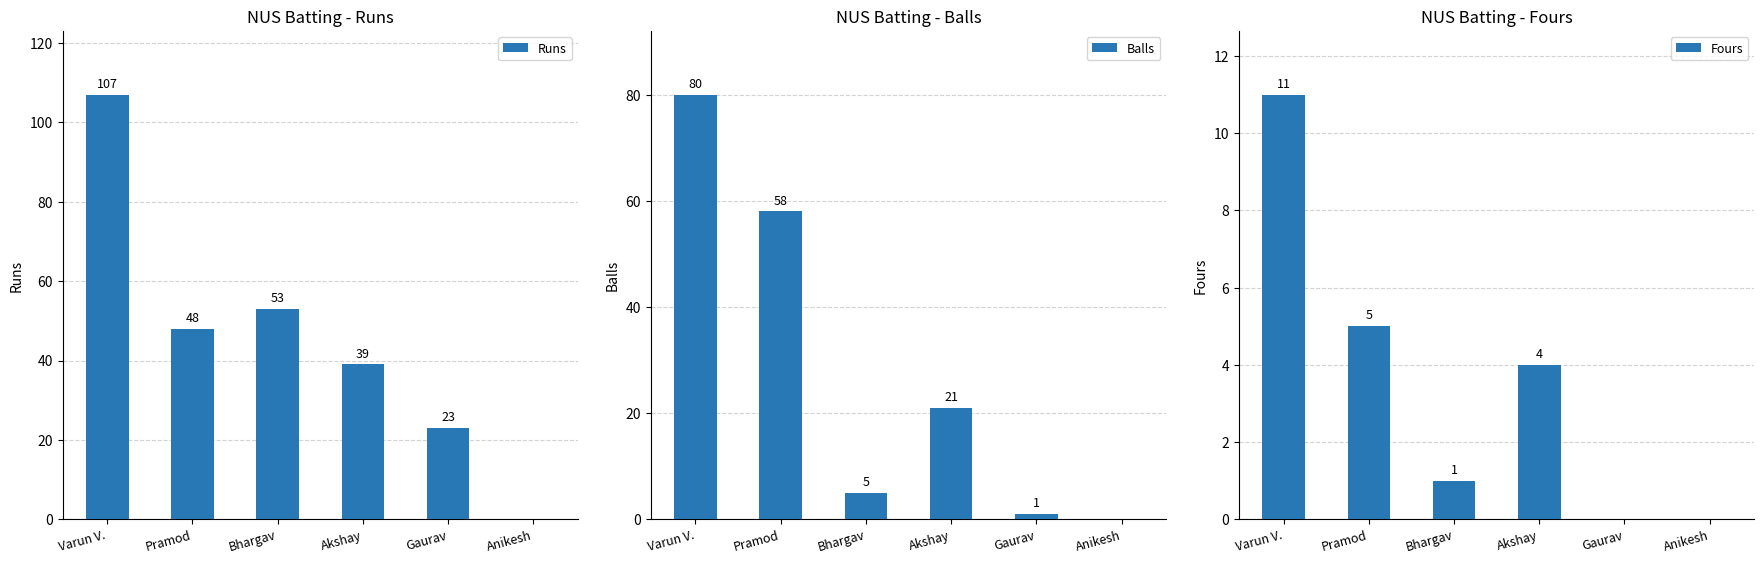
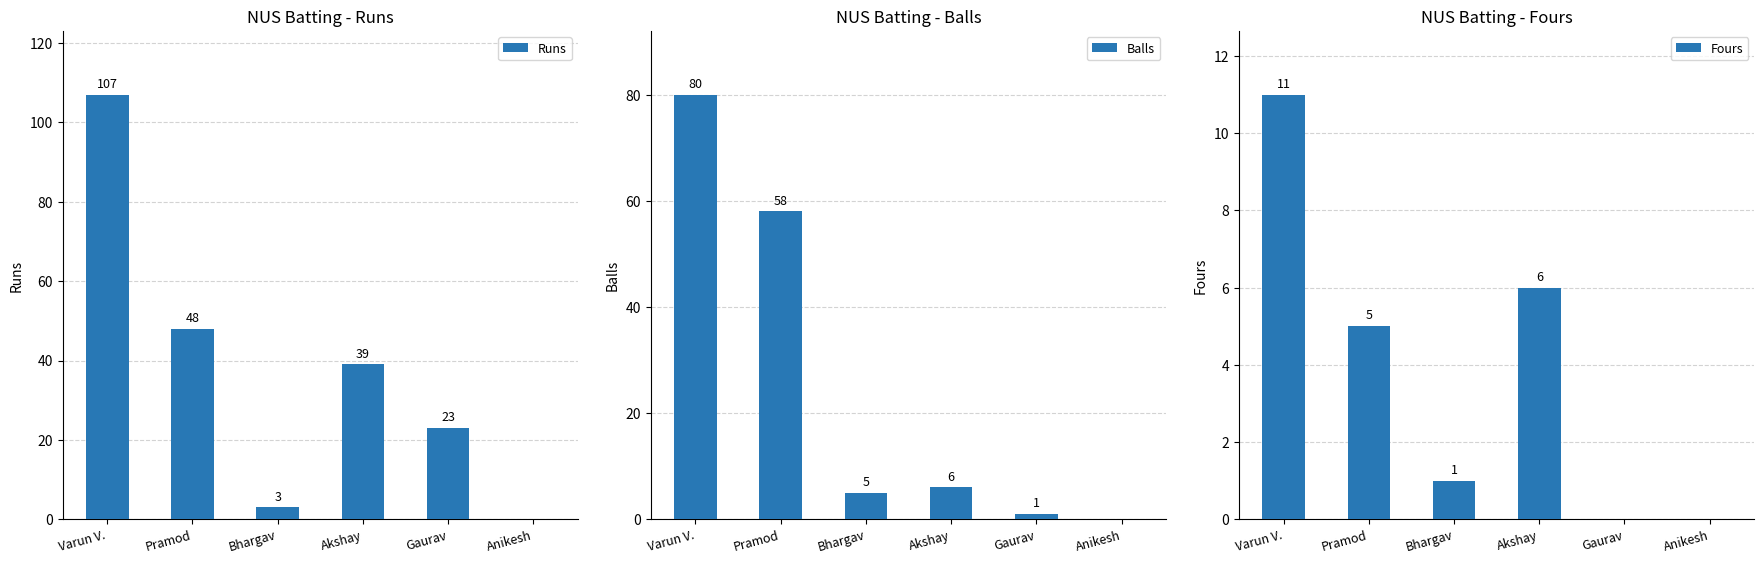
NUS Batting - Runs, Bhargav: 53 -> 3
NUS Batting - Balls, Akshay: 21 -> 6
NUS Batting - Fours, Akshay: 4 -> 6
